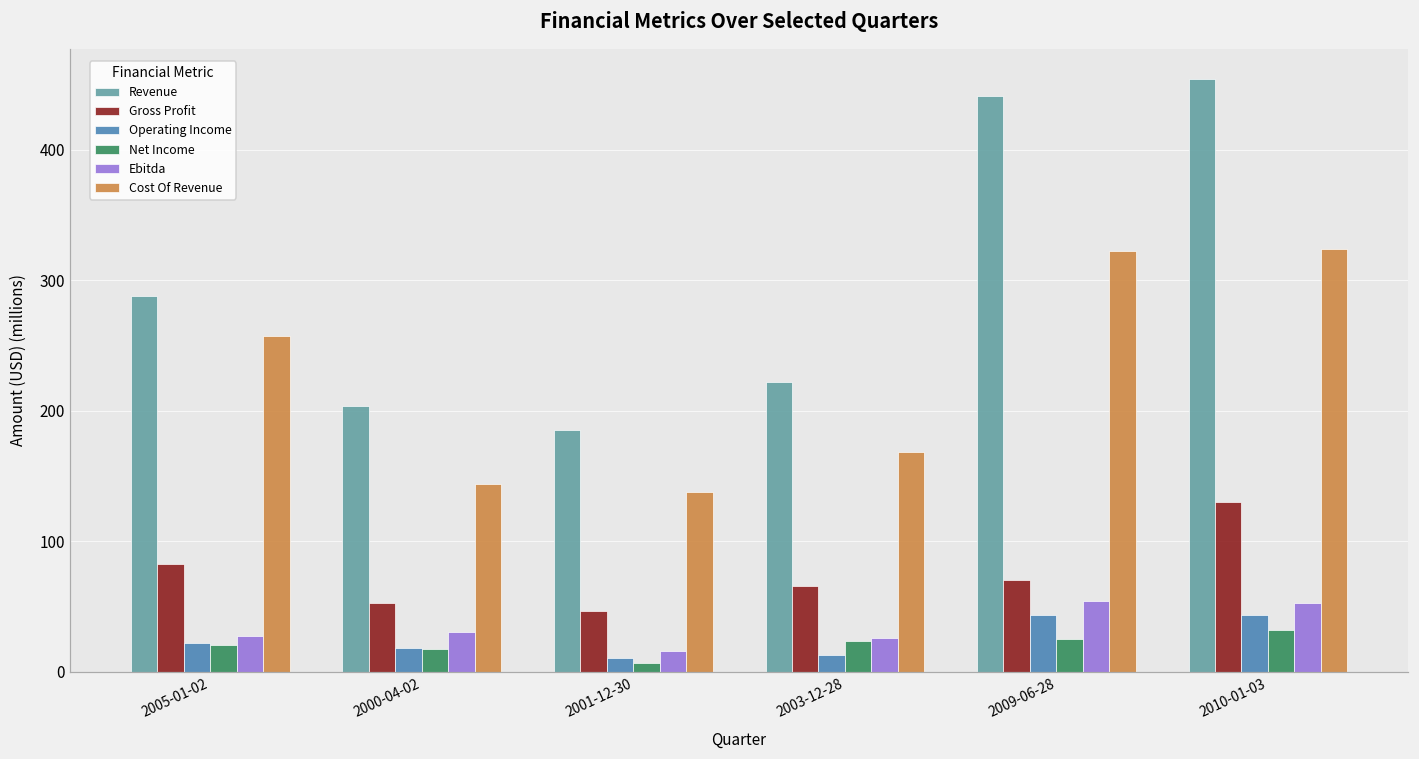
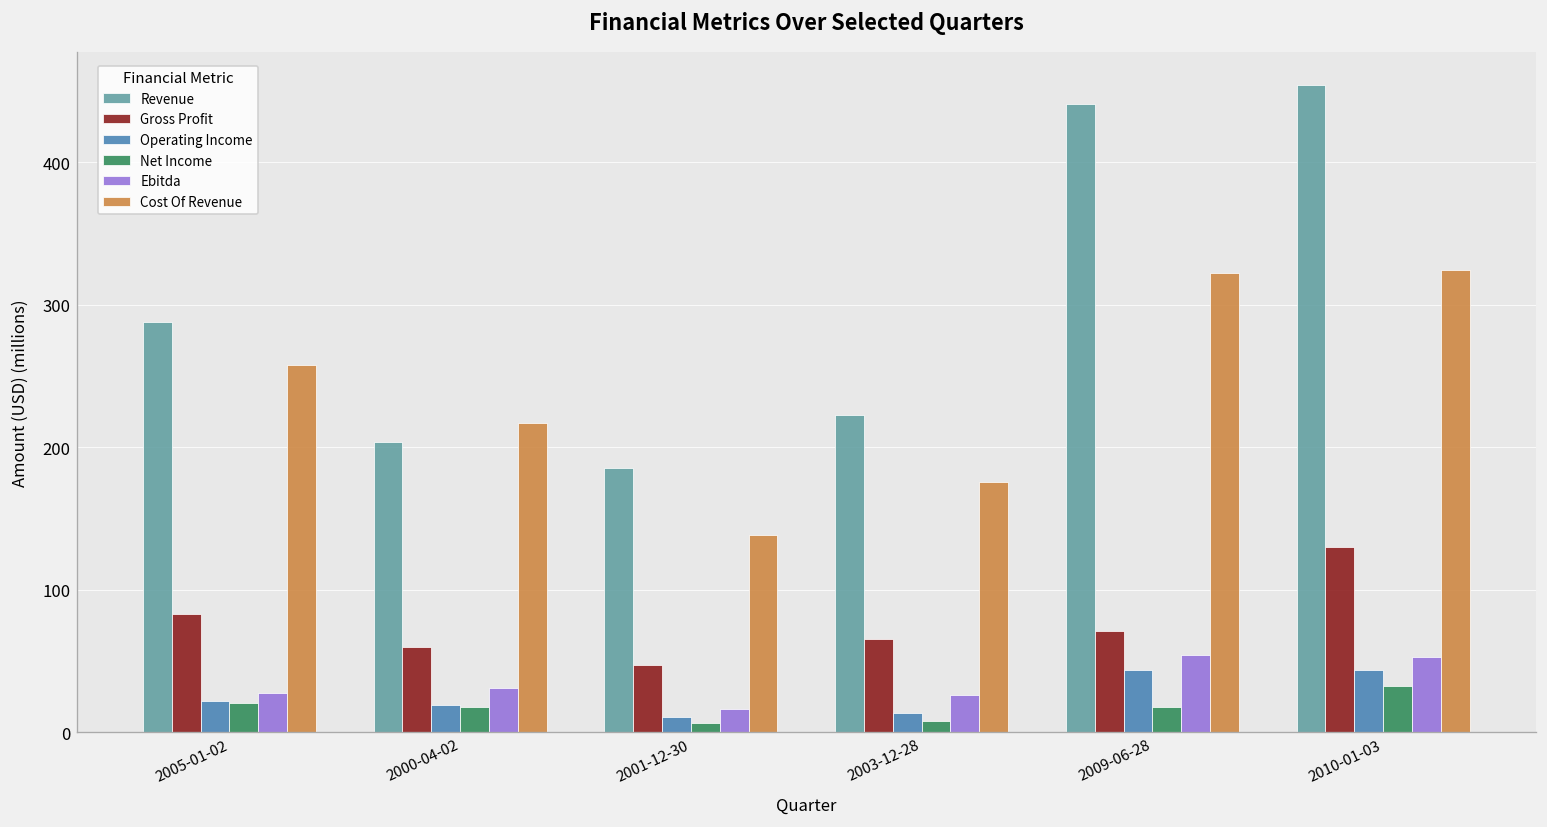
Gross Profit, 2000-04-02: 53 -> 60
Cost Of Revenue, 2000-04-02: 144 -> 217
Net Income, 2003-12-28: 24 -> 8
Cost Of Revenue, 2003-12-28: 169 -> 175
Net Income, 2009-06-28: 25 -> 17
